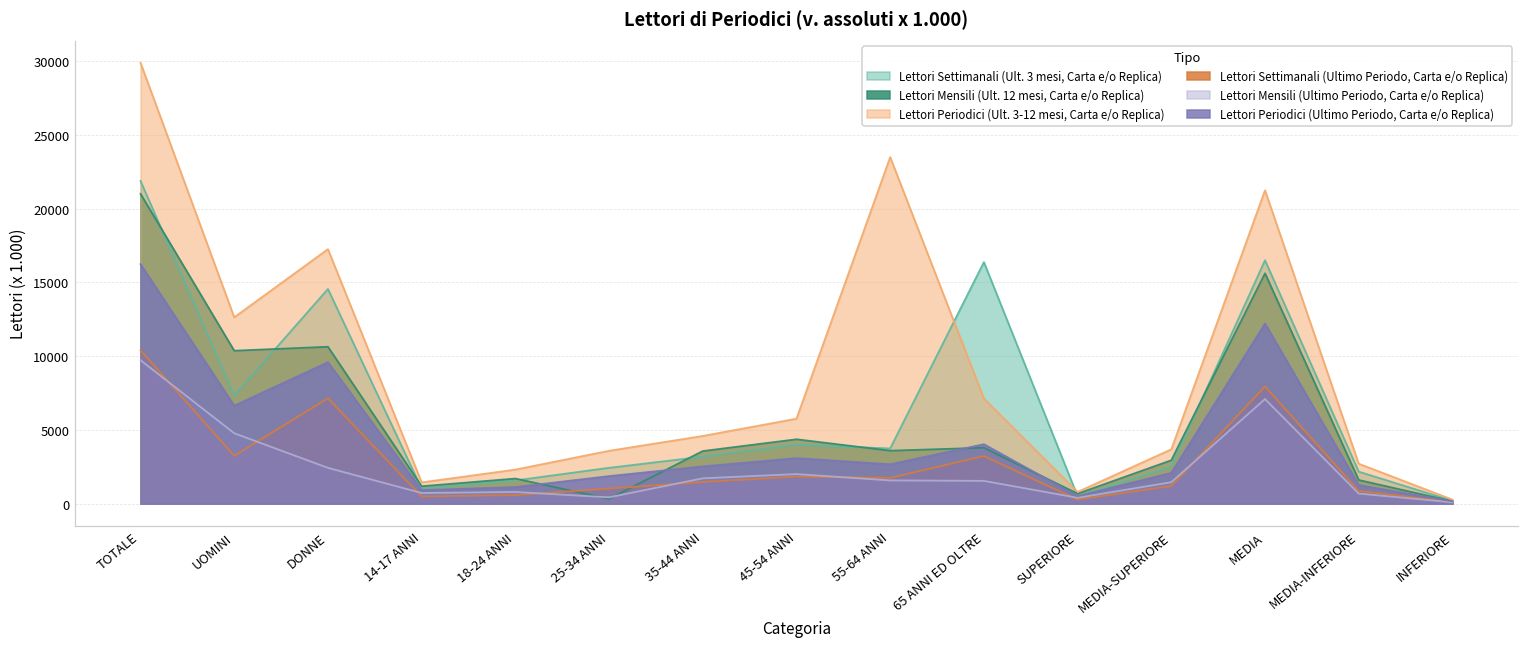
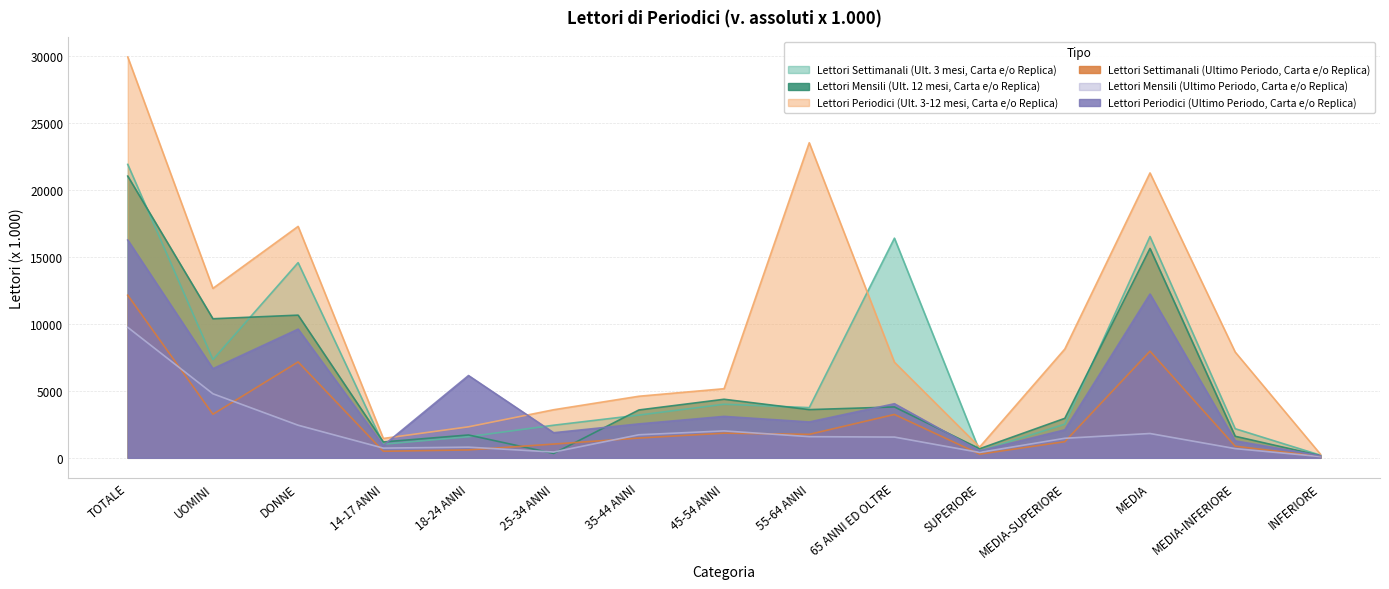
Lettori Settimanali (Ultimo Periodo, Carta e/o Replica), TOTALE: 10400 -> 12100
Lettori Periodici (Ultimo Periodo, Carta e/o Replica), 18-24 ANNI: 1100 -> 6100
Lettori Periodici (Ult. 3-12 mesi, Carta e/o Replica), 45-54 ANNI: 5800 -> 5200
Lettori Periodici (Ult. 3-12 mesi, Carta e/o Replica), MEDIA-SUPERIORE: 3700 -> 8100
Lettori Mensili (Ultimo Periodo, Carta e/o Replica), MEDIA: 7100 -> 1800
Lettori Periodici (Ult. 3-12 mesi, Carta e/o Replica), MEDIA-INFERIORE: 2700 -> 7900
